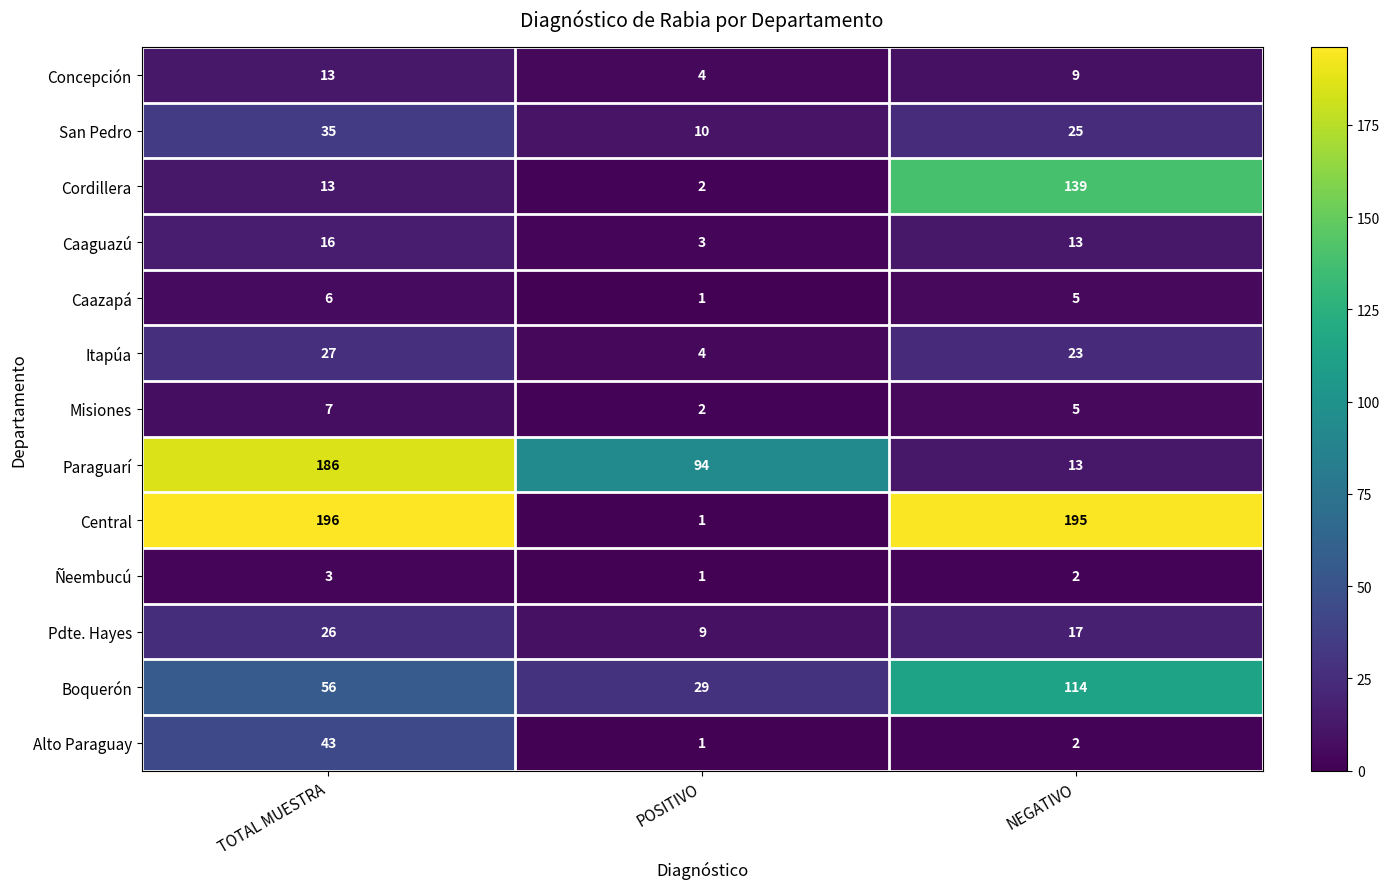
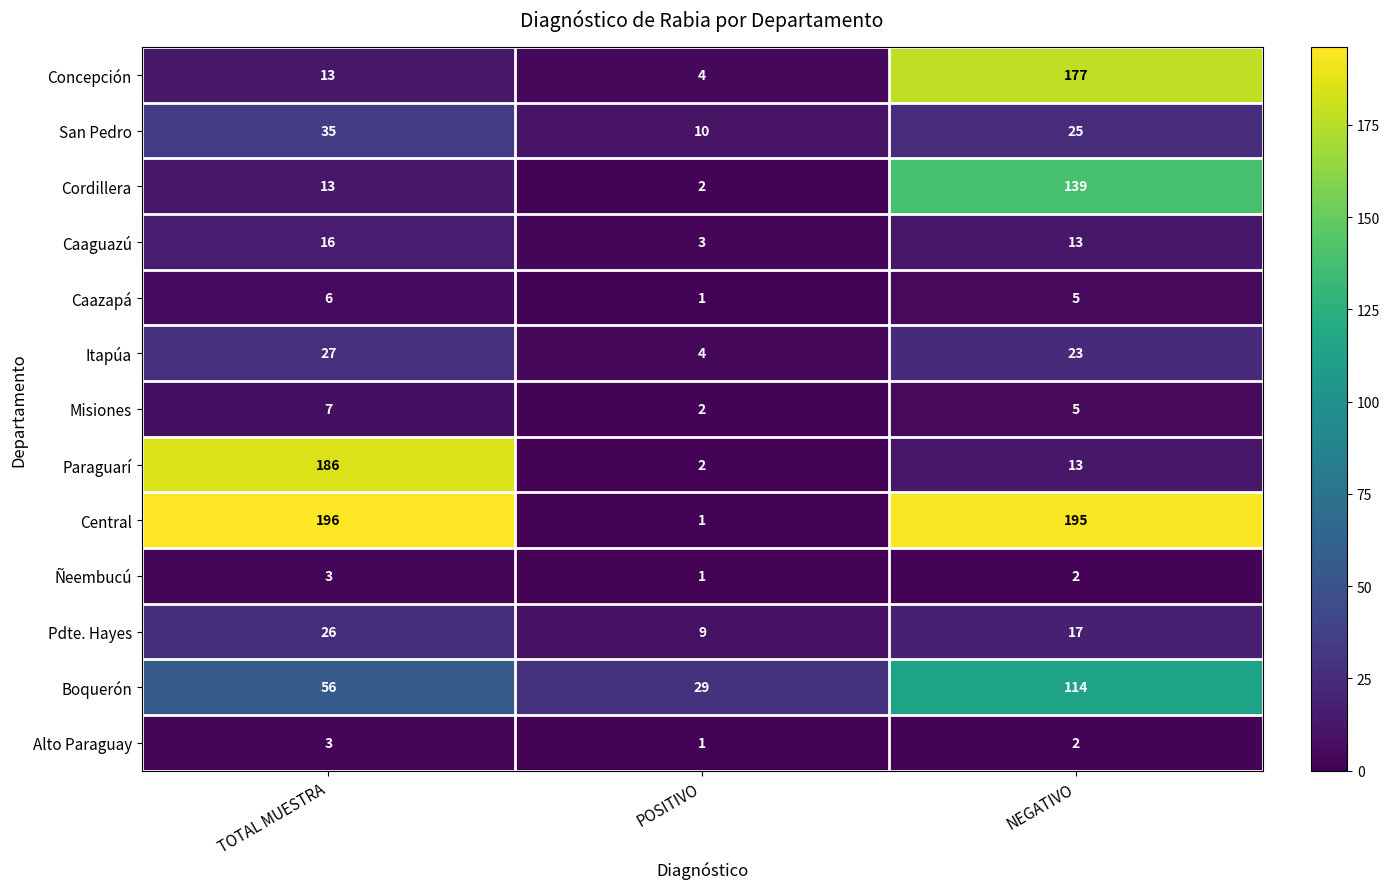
Concepción, NEGATIVO: 9 -> 177
Paraguarí, POSITIVO: 94 -> 2
Alto Paraguay, TOTAL MUESTRA: 43 -> 3
